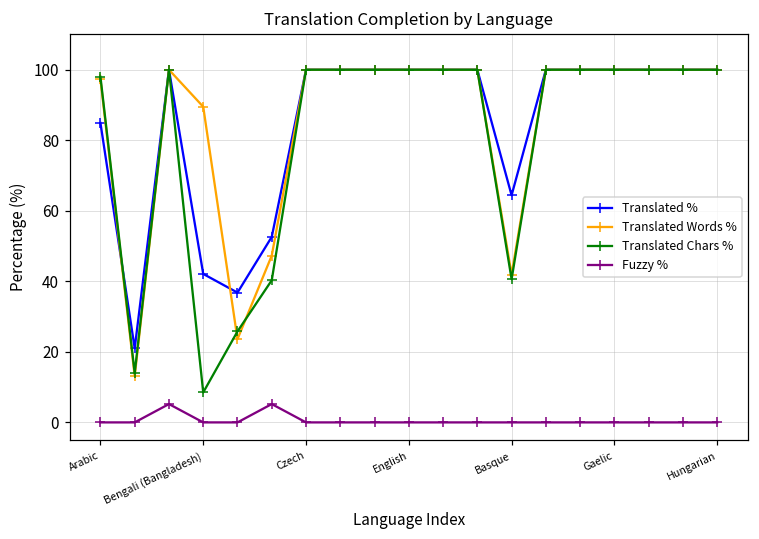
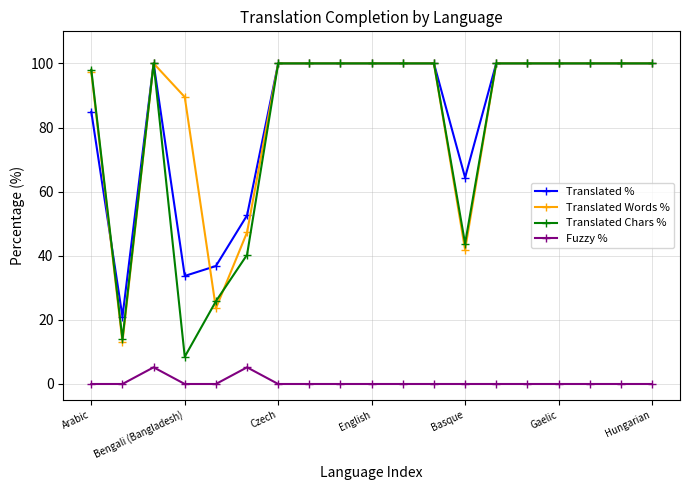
Translated %, Bengali (Bangladesh): 42 -> 34
Translated Chars %, Basque: 41 -> 44
